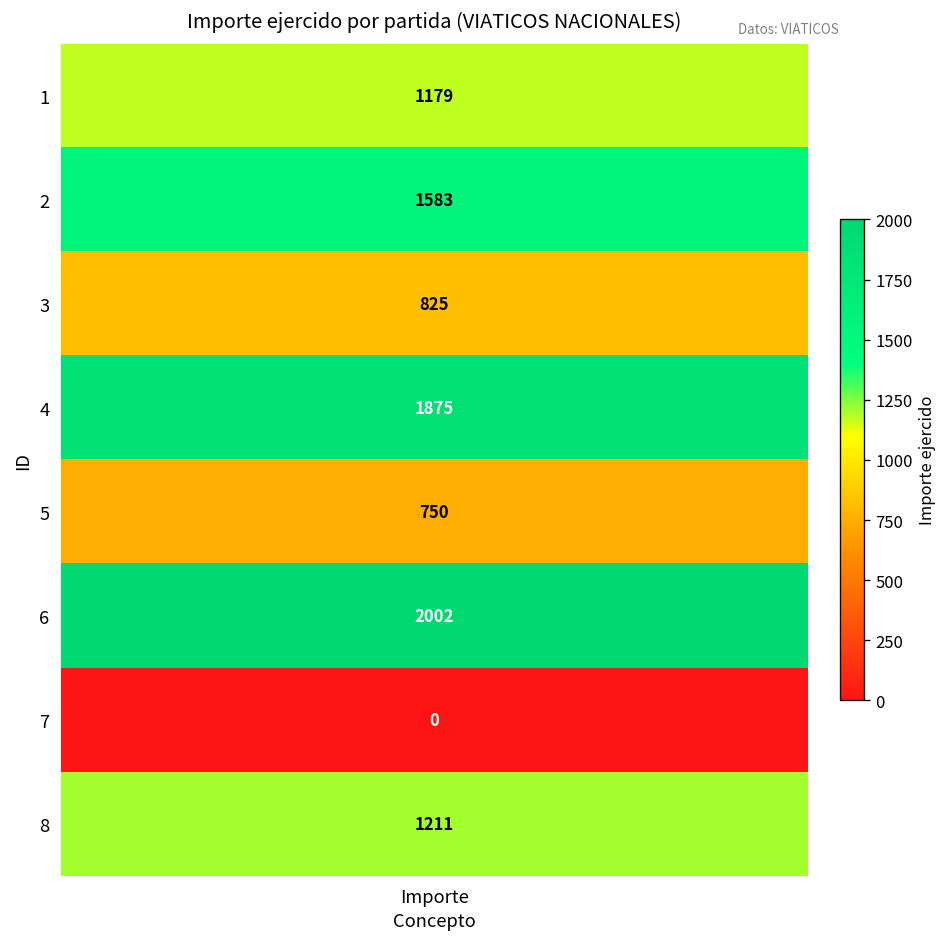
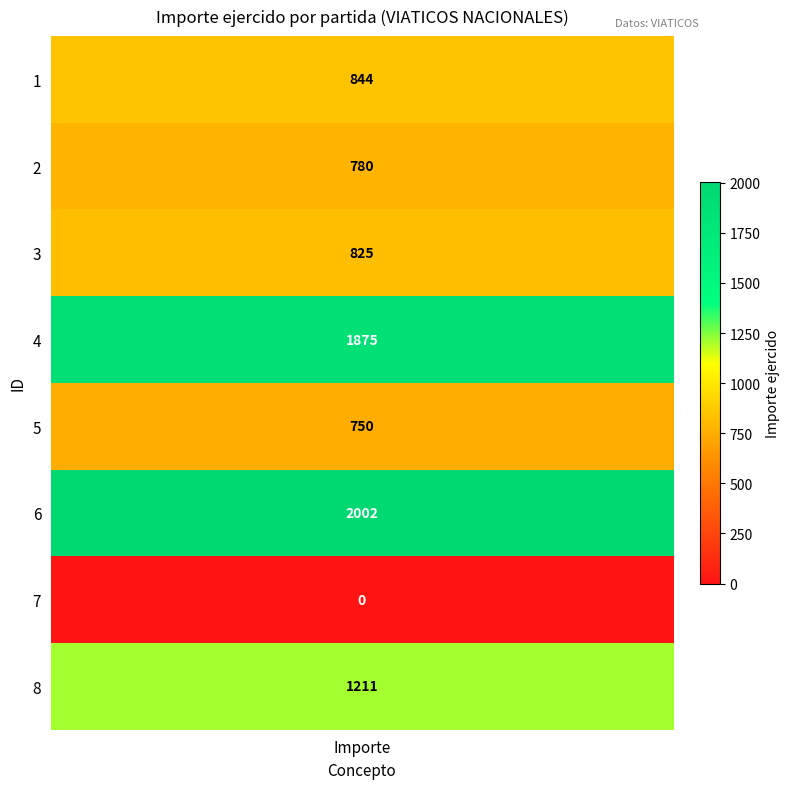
1, Importe: 1179 -> 844
2, Importe: 1583 -> 780
